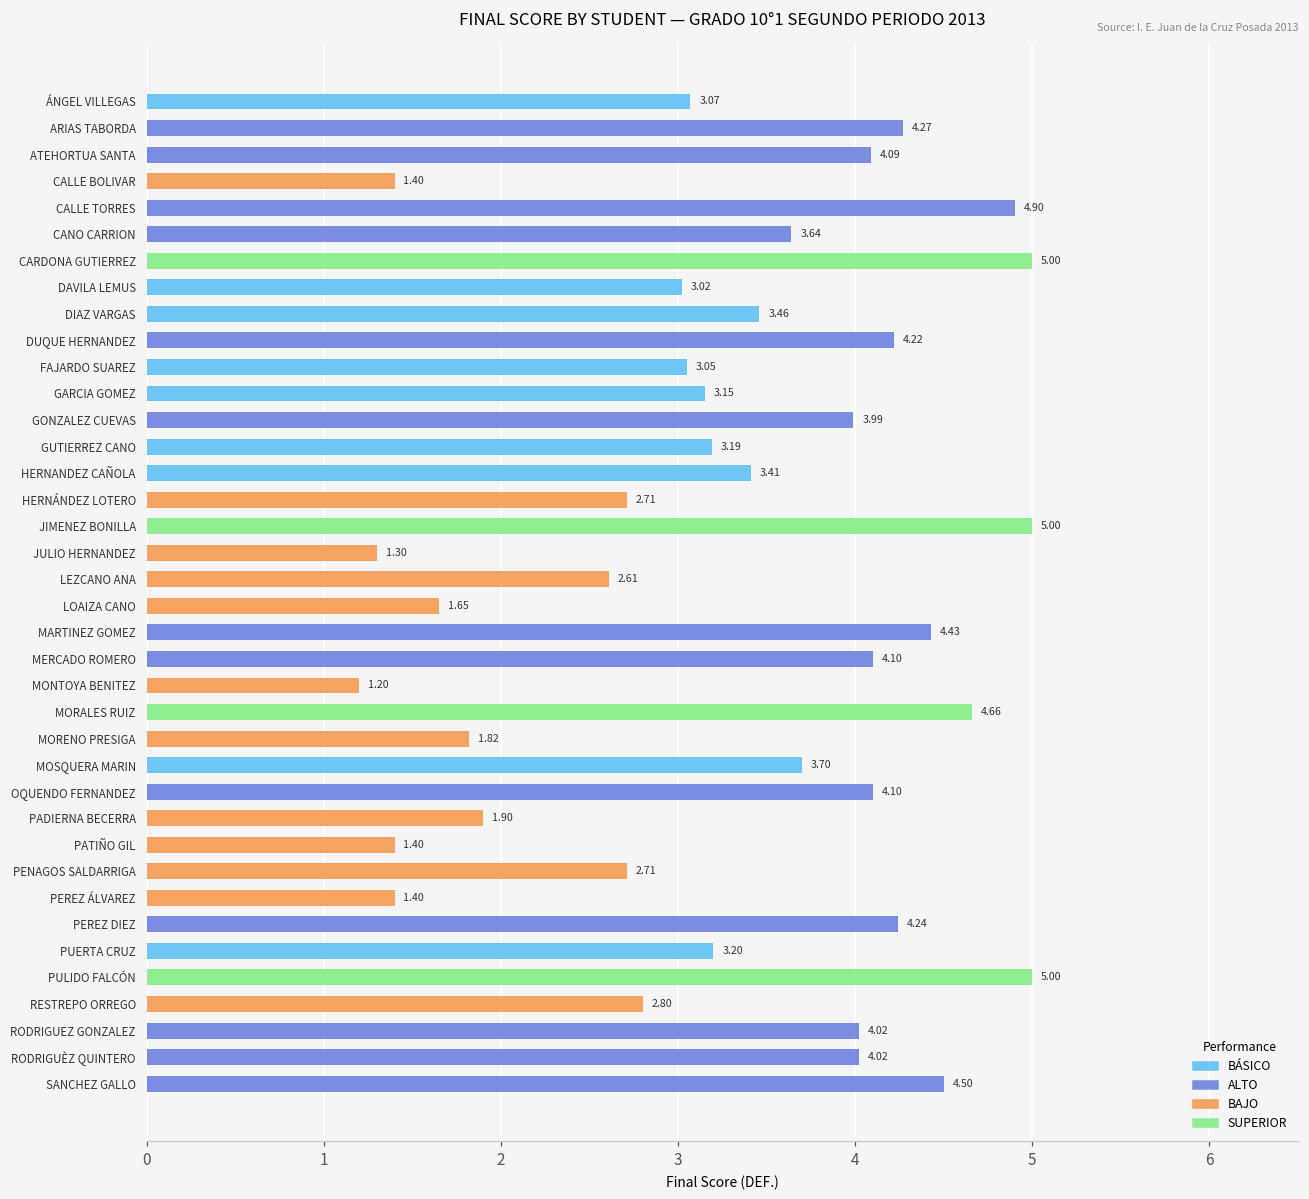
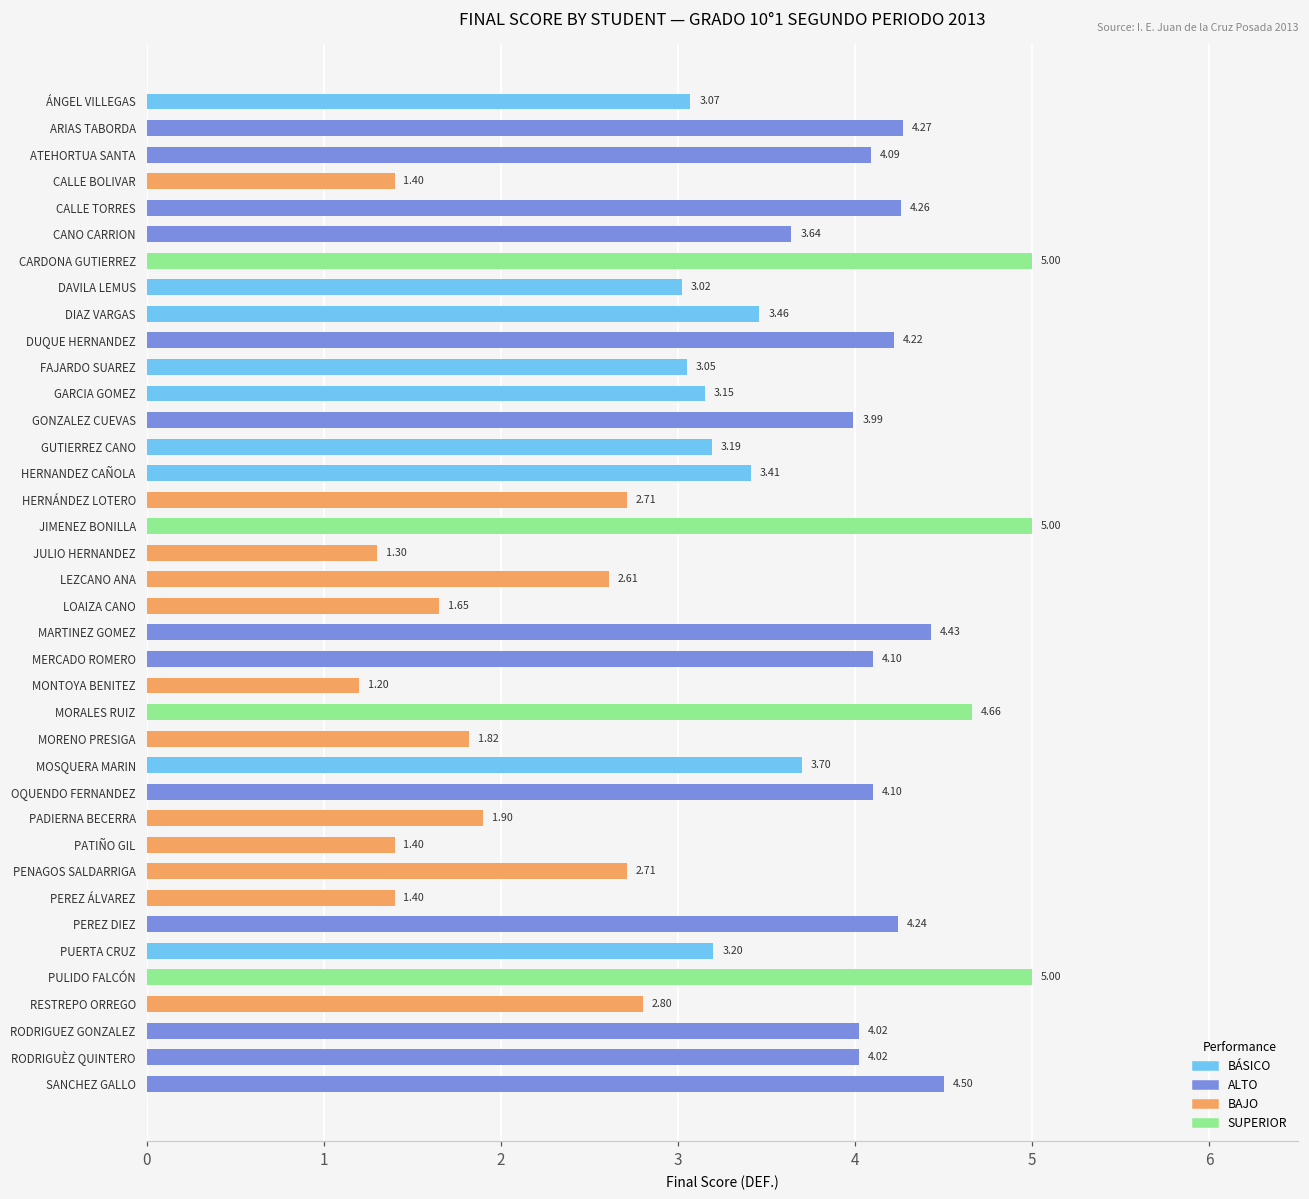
CALLE TORRES: 4.90 -> 4.26
